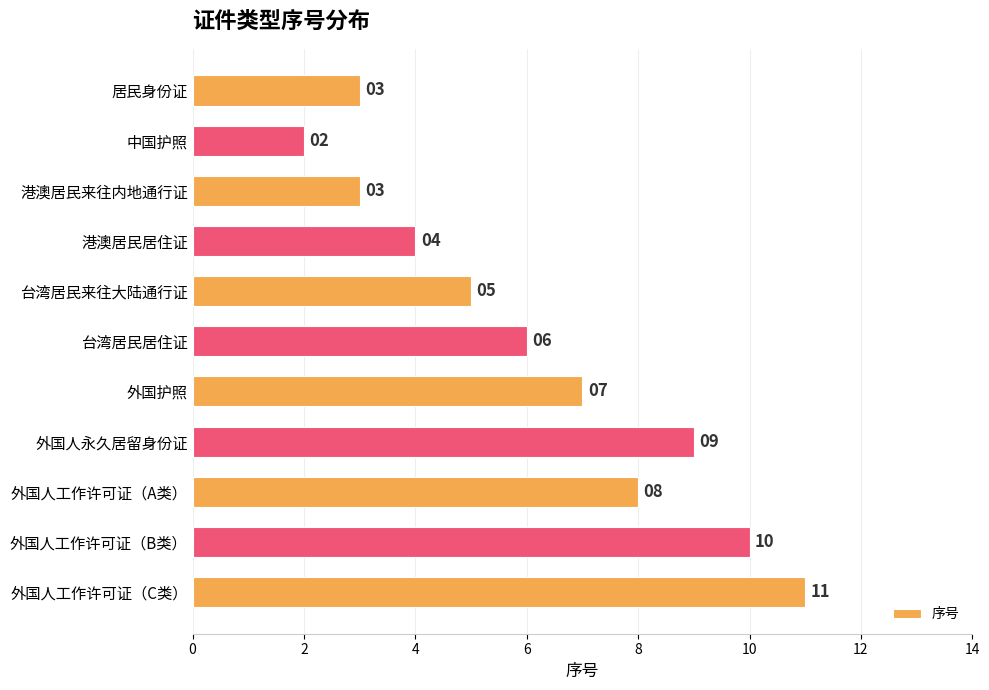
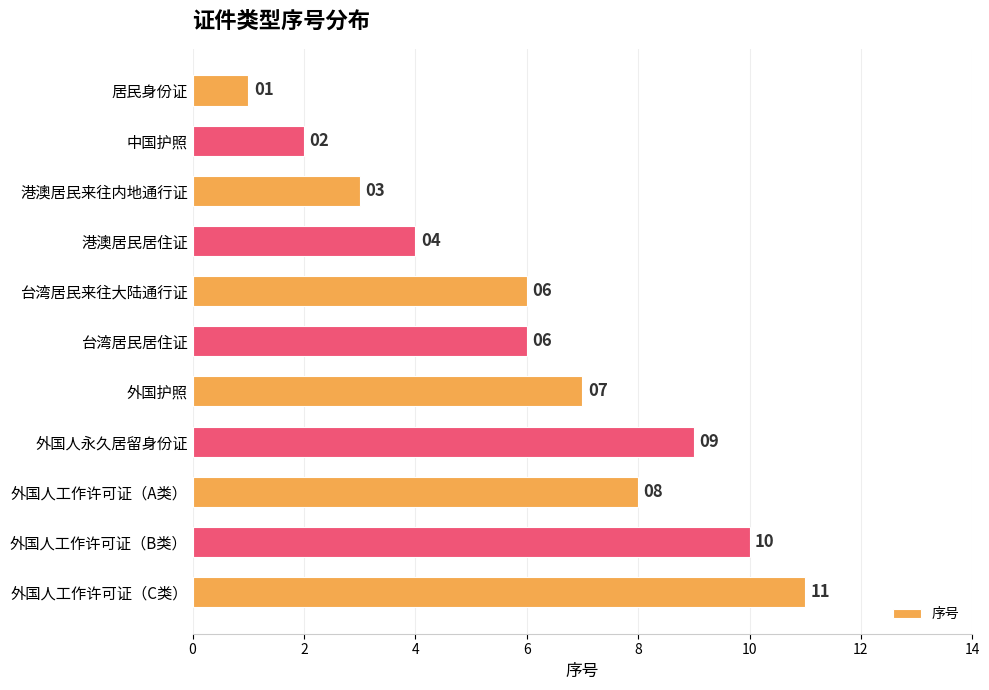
居民身份证: 03 -> 01
台湾居民来往大陆通行证: 05 -> 06
